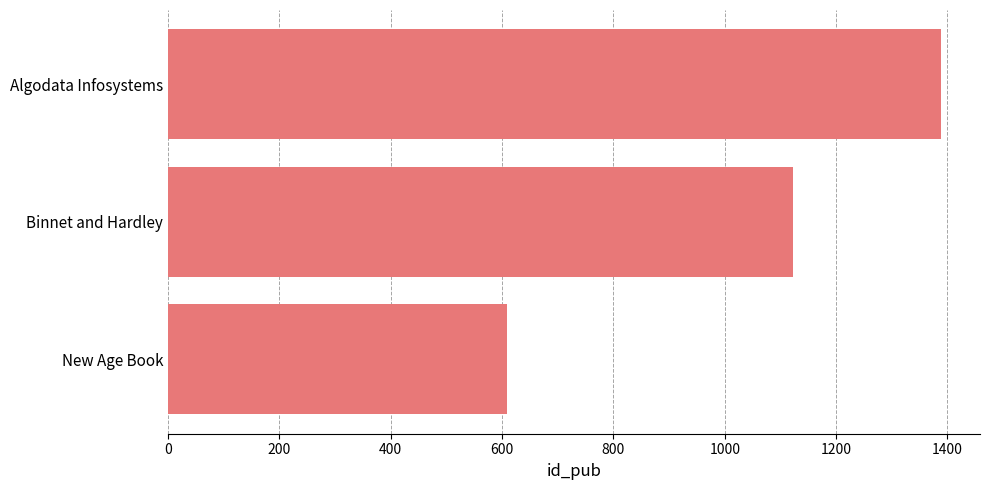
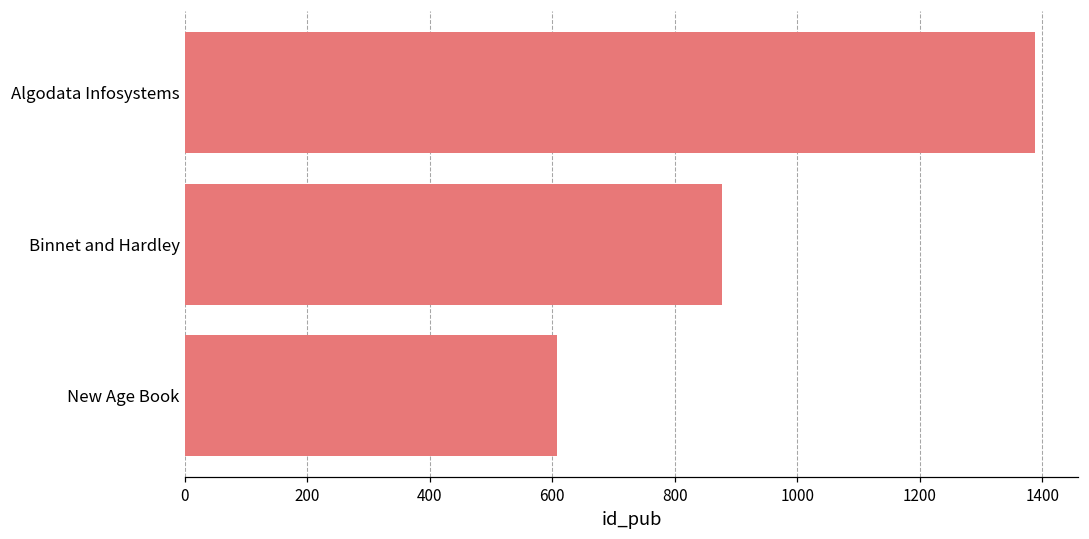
Binnet and Hardley: 1120 -> 880
